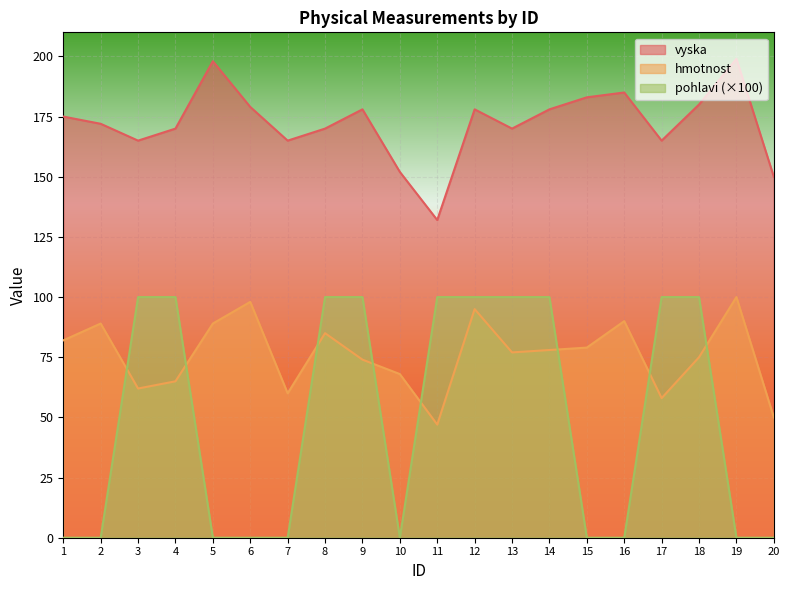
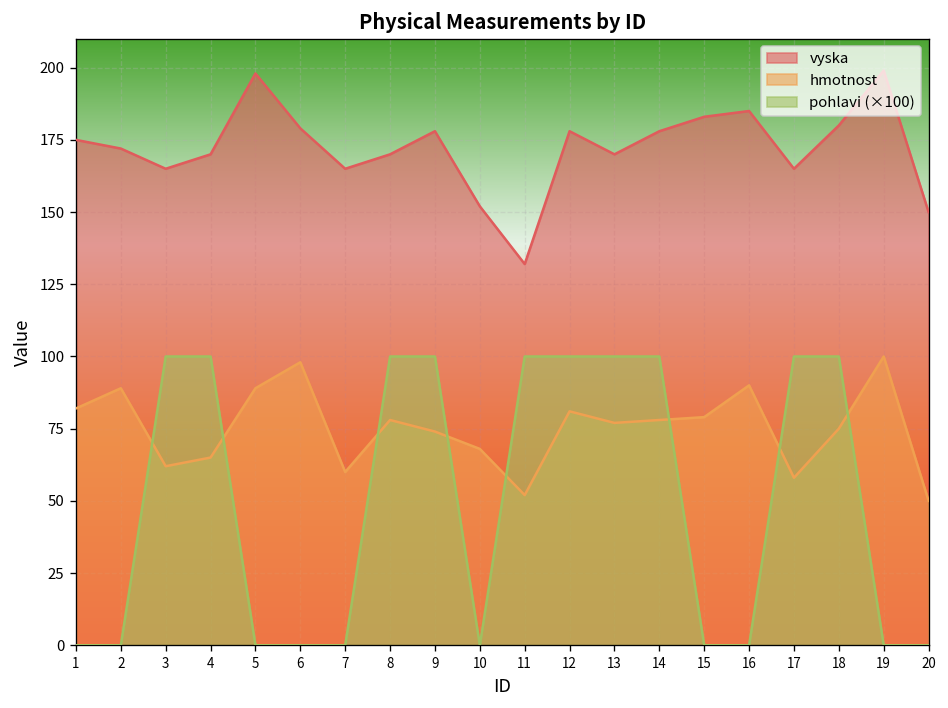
hmotnost, 8: 85 -> 78
hmotnost, 11: 47 -> 52
hmotnost, 12: 95 -> 81
